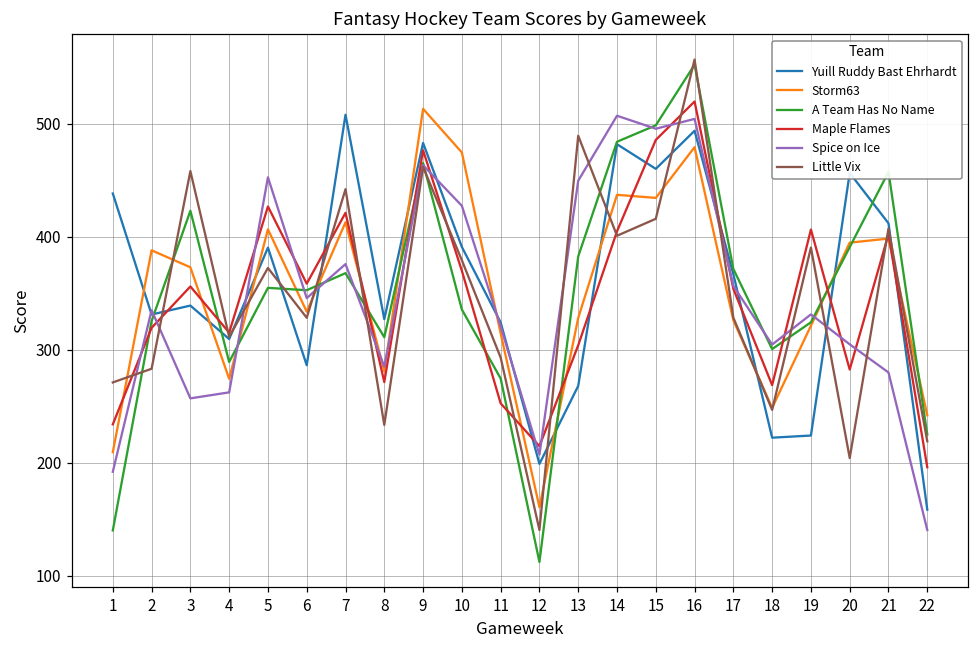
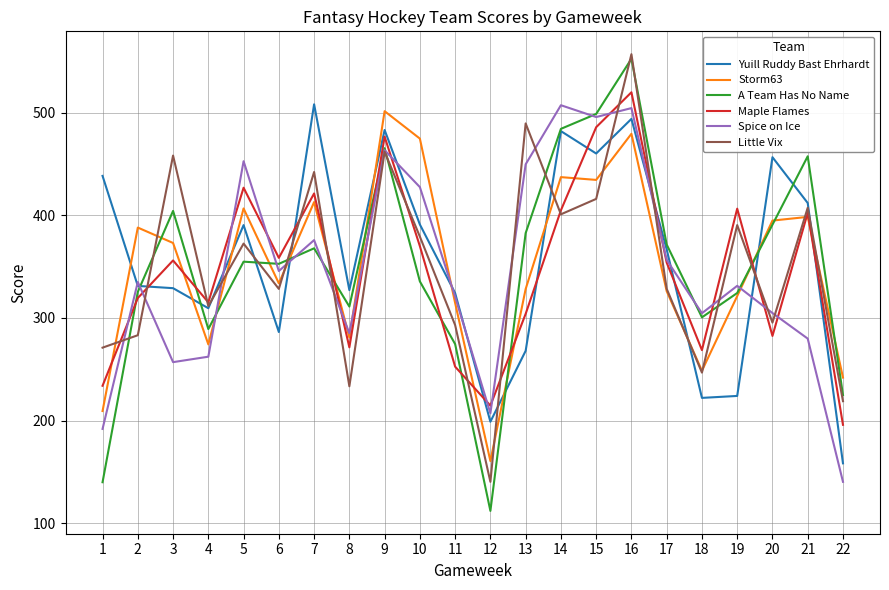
Yuill Ruddy Bast Ehrhardt, 3: 339 -> 329
A Team Has No Name, 3: 423 -> 404
Storm63, 9: 513 -> 501
Little Vix, 20: 204 -> 296
